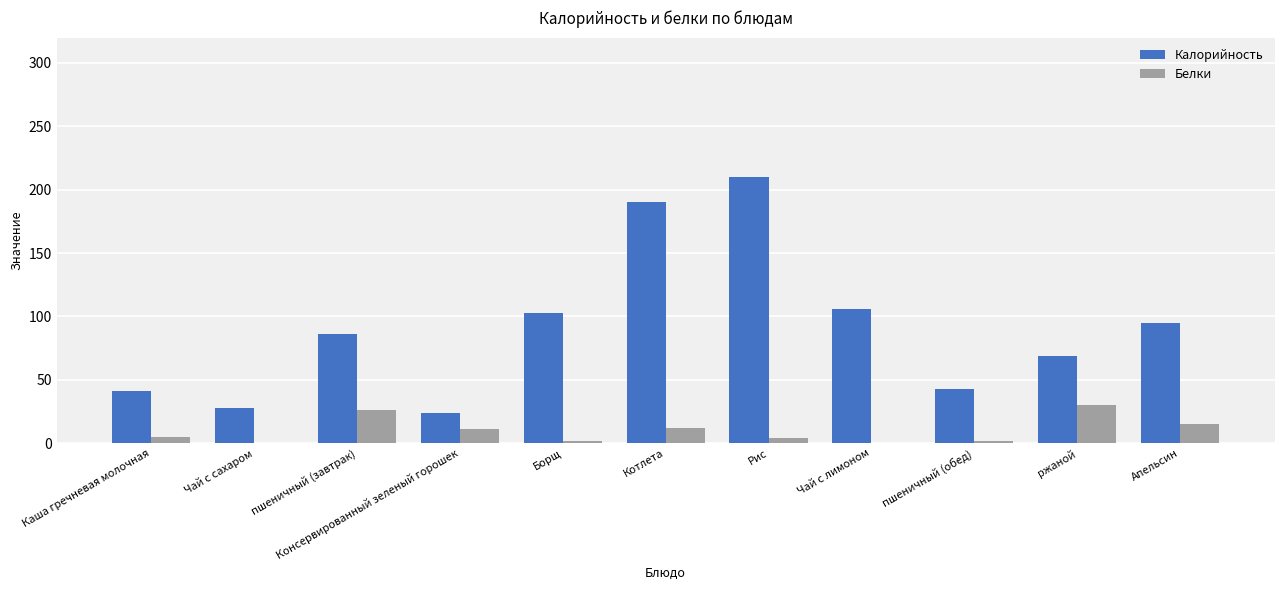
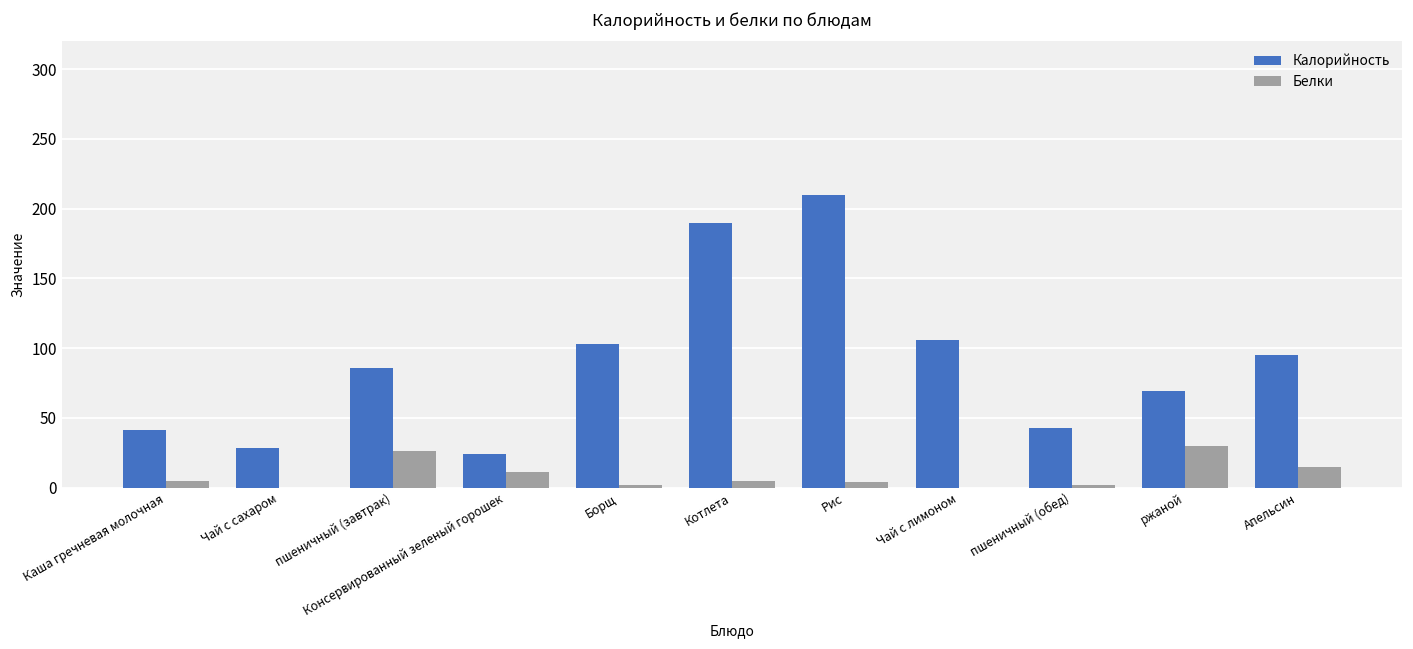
Белки, Котлета: 12 -> 5
